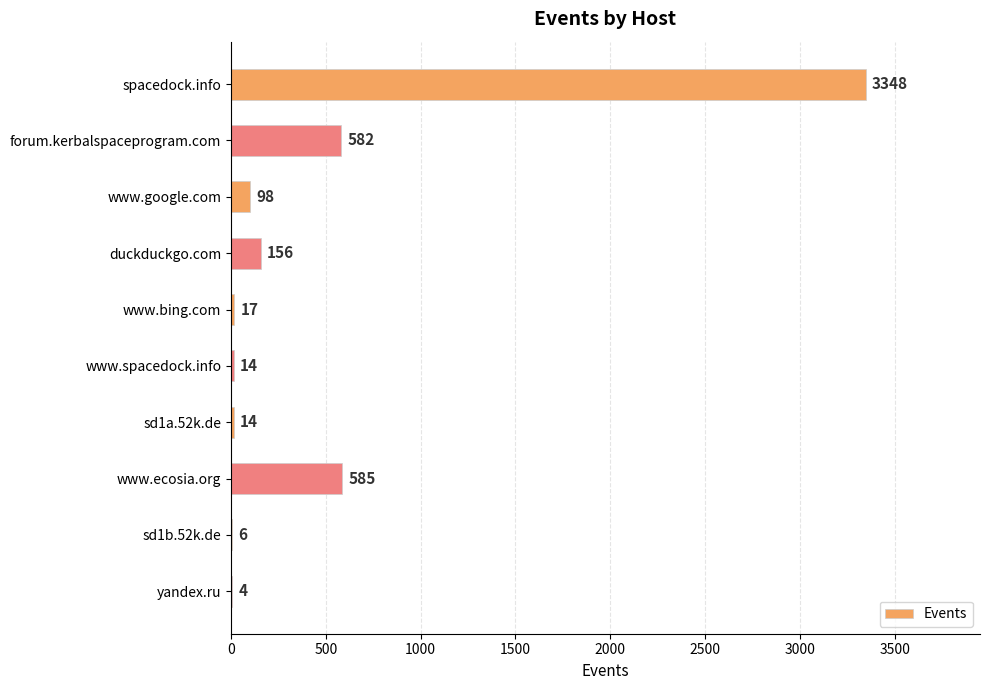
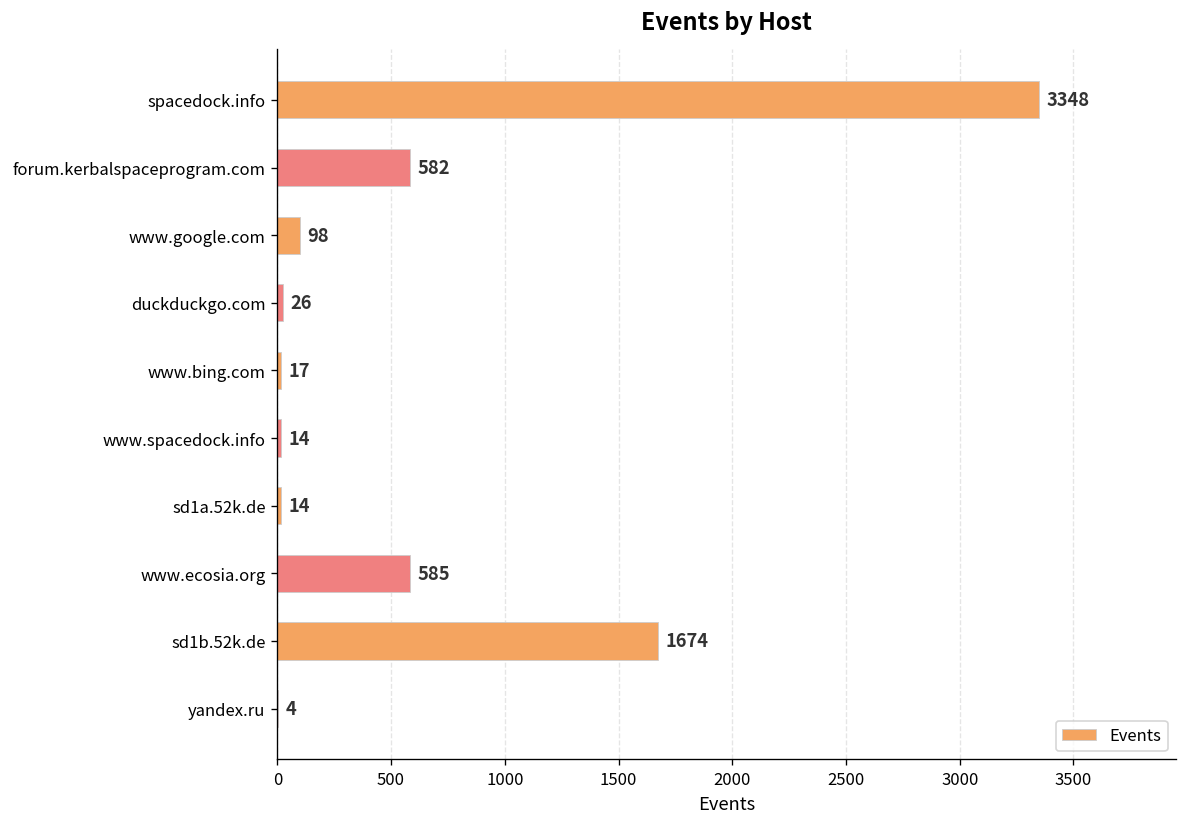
duckduckgo.com: 156 -> 26
sd1b.52k.de: 6 -> 1674
